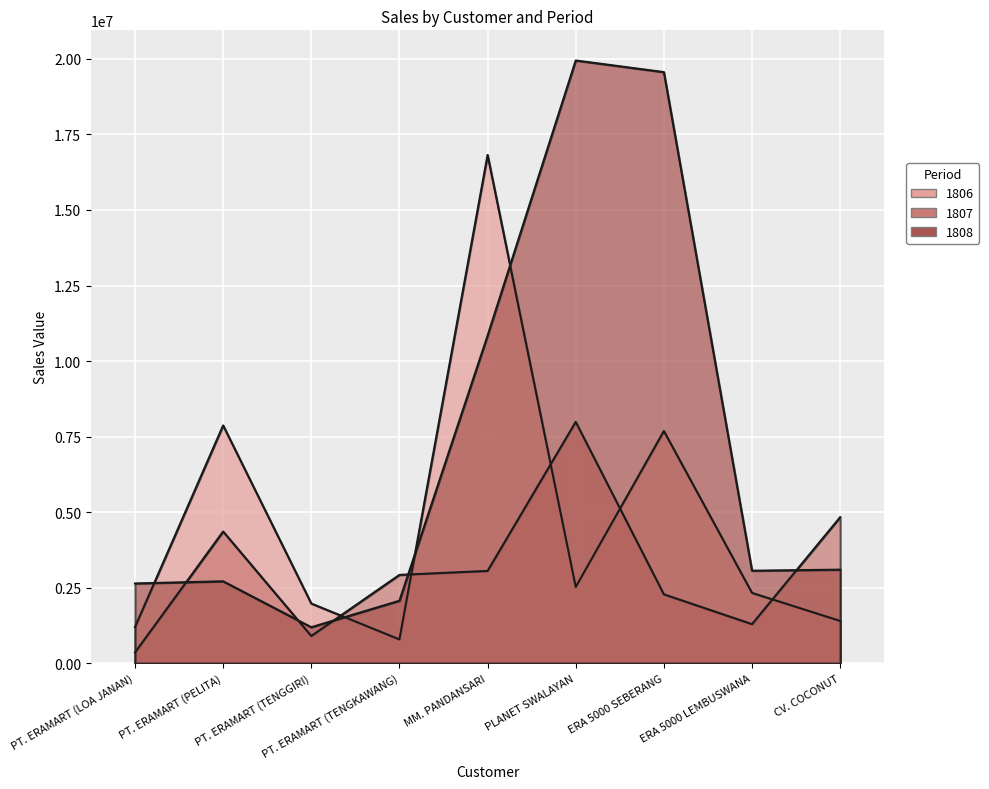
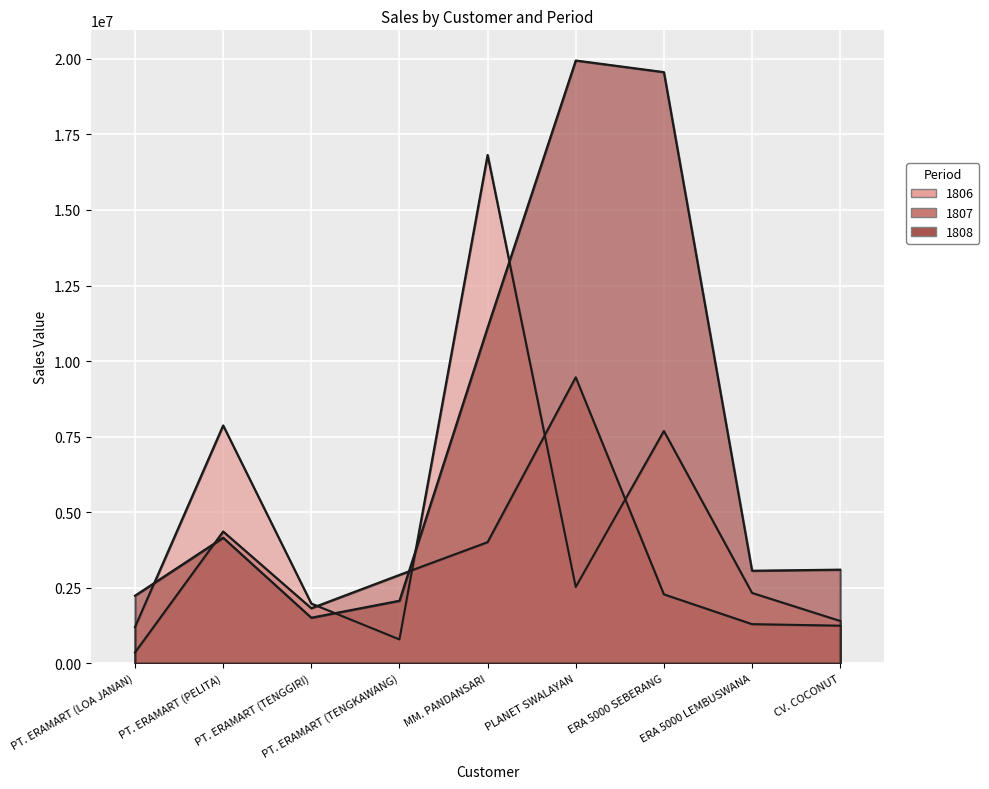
1808, PT. ERAMART (LOA JANAN): 2600000 -> 2200000
1808, PT. ERAMART (PELITA): 2700000 -> 4200000
1807, PT. ERAMART (TENGGIRI): 900000 -> 1800000
1808, PT. ERAMART (TENGGIRI): 1200000 -> 1500000
1807, MM. PANDANSARI: 3100000 -> 4000000
1808, MM. PANDANSARI: 10800000 -> 11100000
1807, PLANET SWALAYAN: 8000000 -> 9500000
1807, CV. COCONUT: 4800000 -> 1200000
